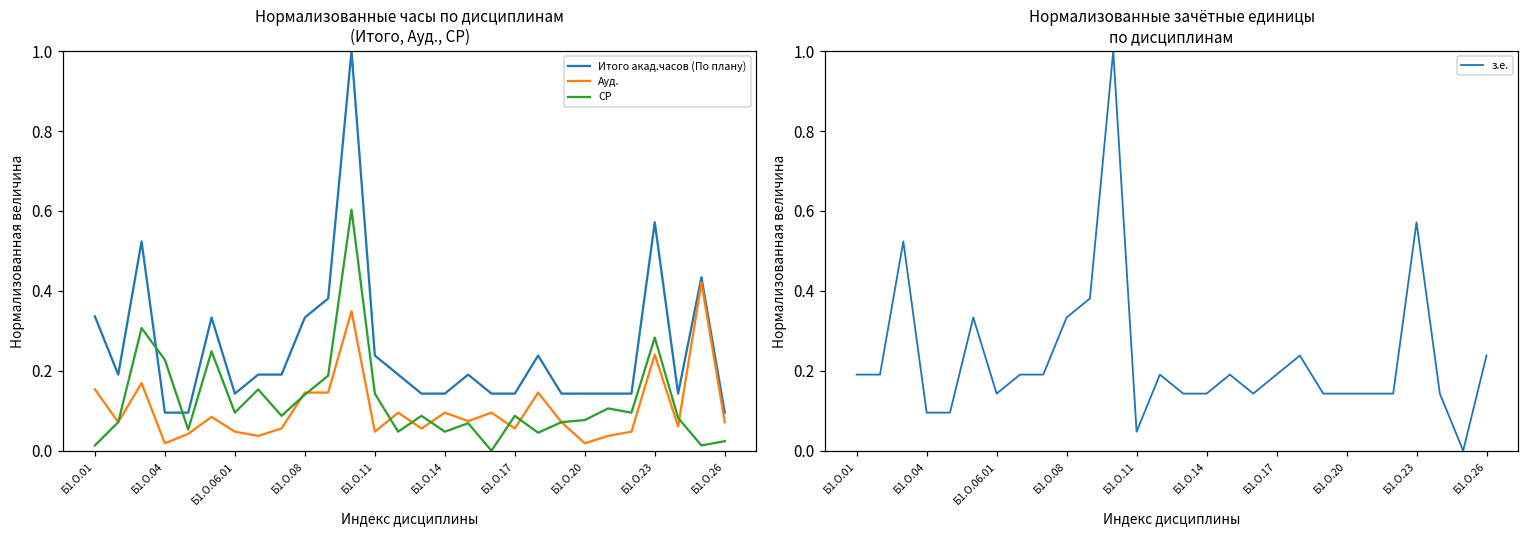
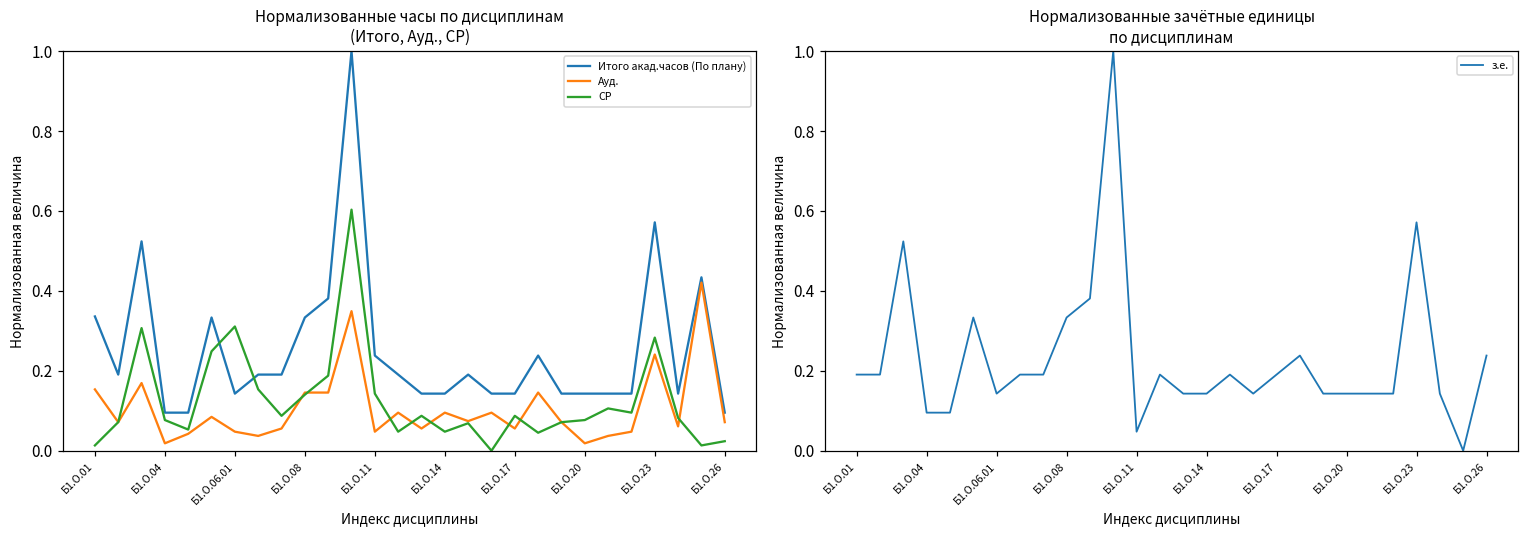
Нормализованные часы по дисциплинам (Итого, Ауд., СР), СР, Б1.О.04: 0.23 -> 0.08
Нормализованные часы по дисциплинам (Итого, Ауд., СР), СР, Б1.О.06.01: 0.10 -> 0.31
